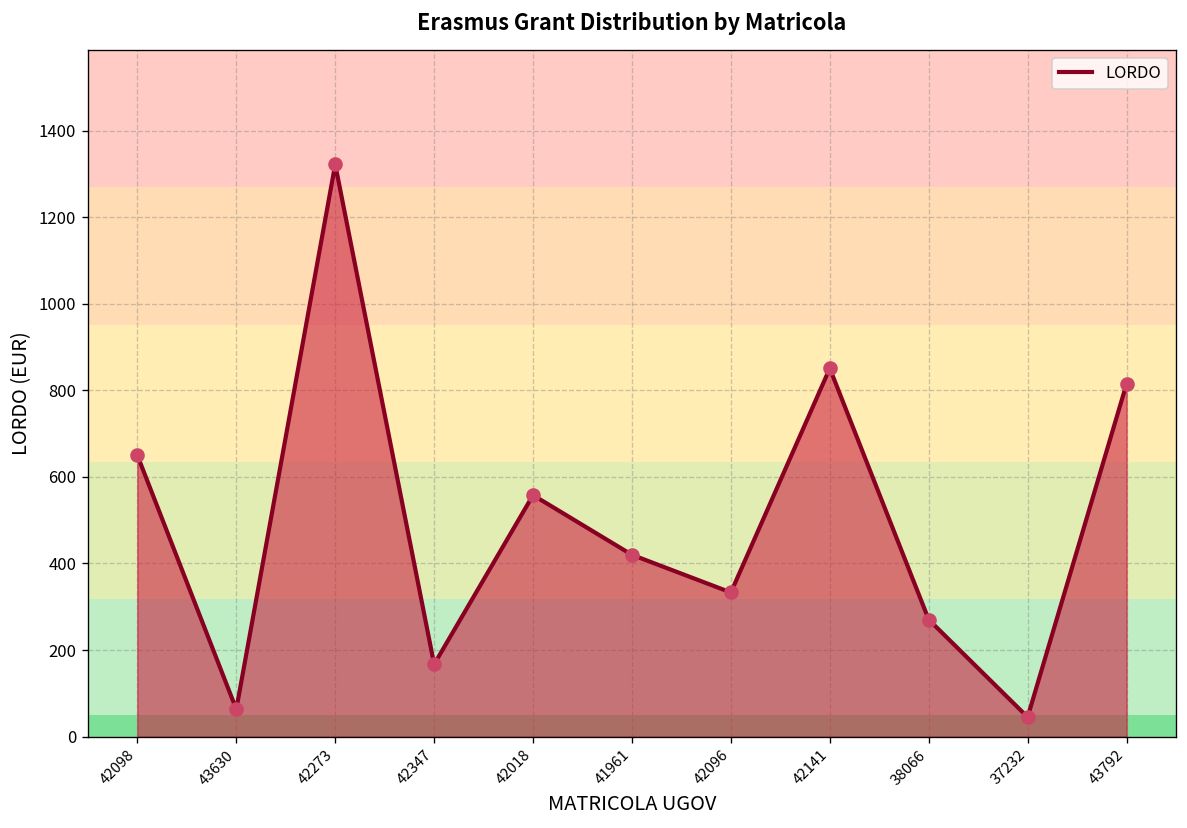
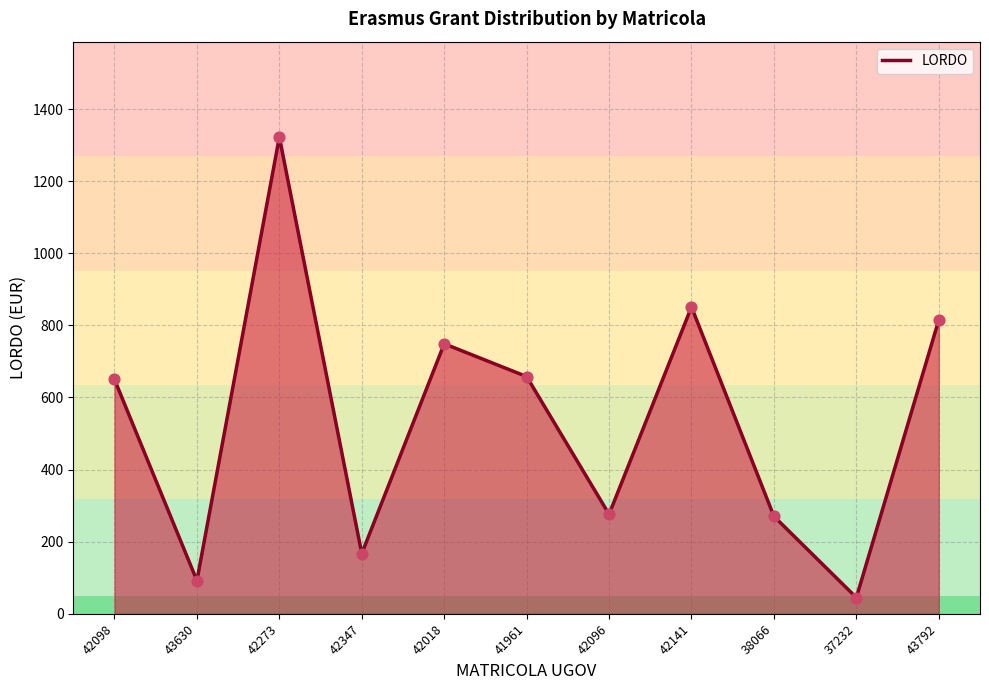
43630: 60 -> 90
42018: 560 -> 750
41961: 420 -> 660
42096: 330 -> 280
